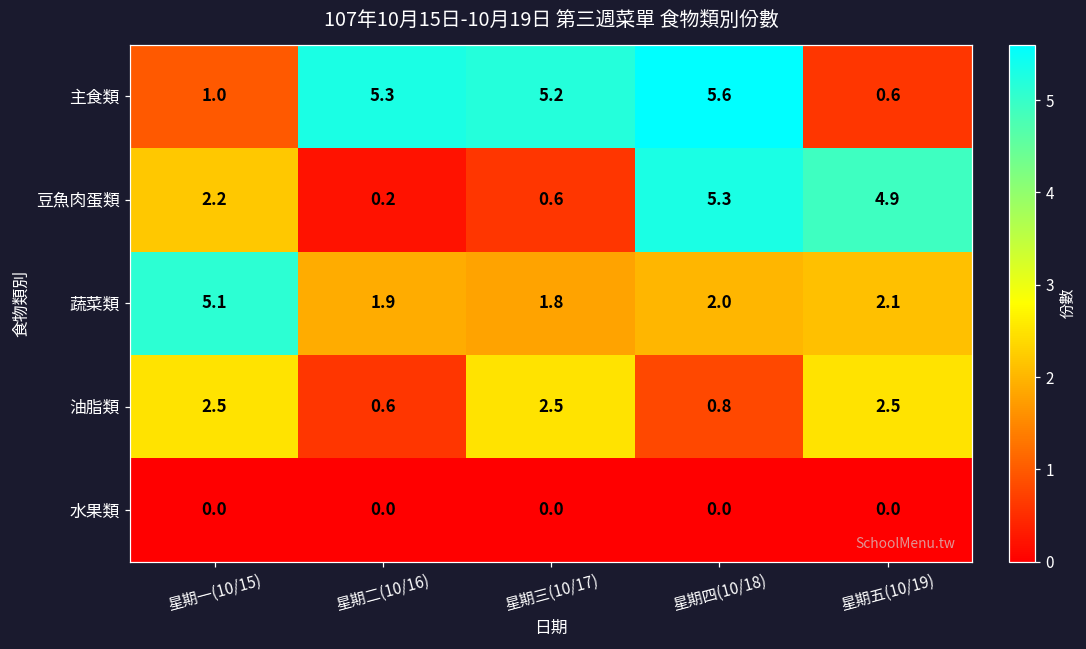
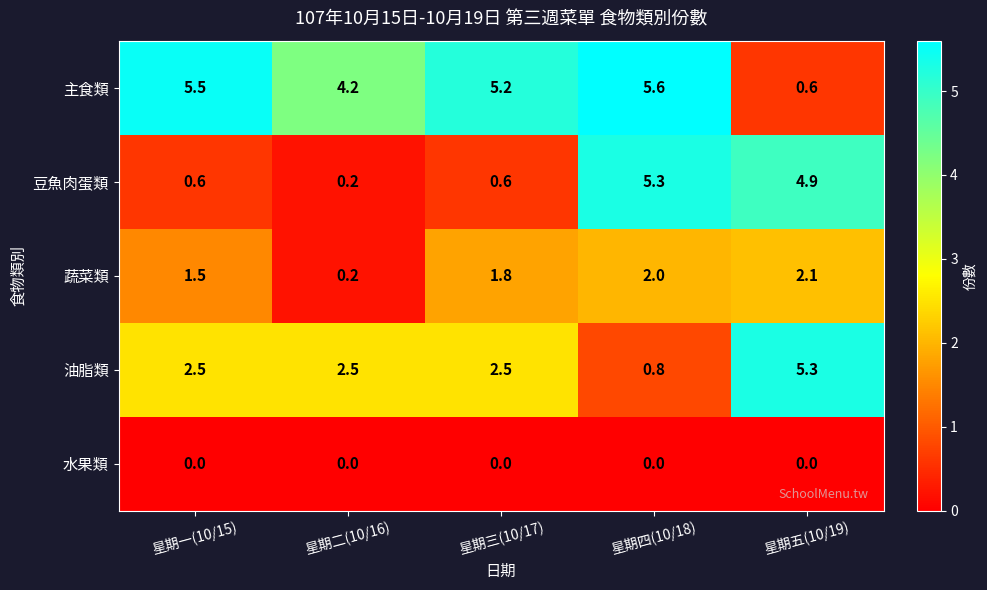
主食類, 星期一(10/15): 1.0 -> 5.5
主食類, 星期二(10/16): 5.3 -> 4.2
豆魚肉蛋類, 星期一(10/15): 2.2 -> 0.6
蔬菜類, 星期一(10/15): 5.1 -> 1.5
蔬菜類, 星期二(10/16): 1.9 -> 0.2
油脂類, 星期二(10/16): 0.6 -> 2.5
油脂類, 星期五(10/19): 2.5 -> 5.3
